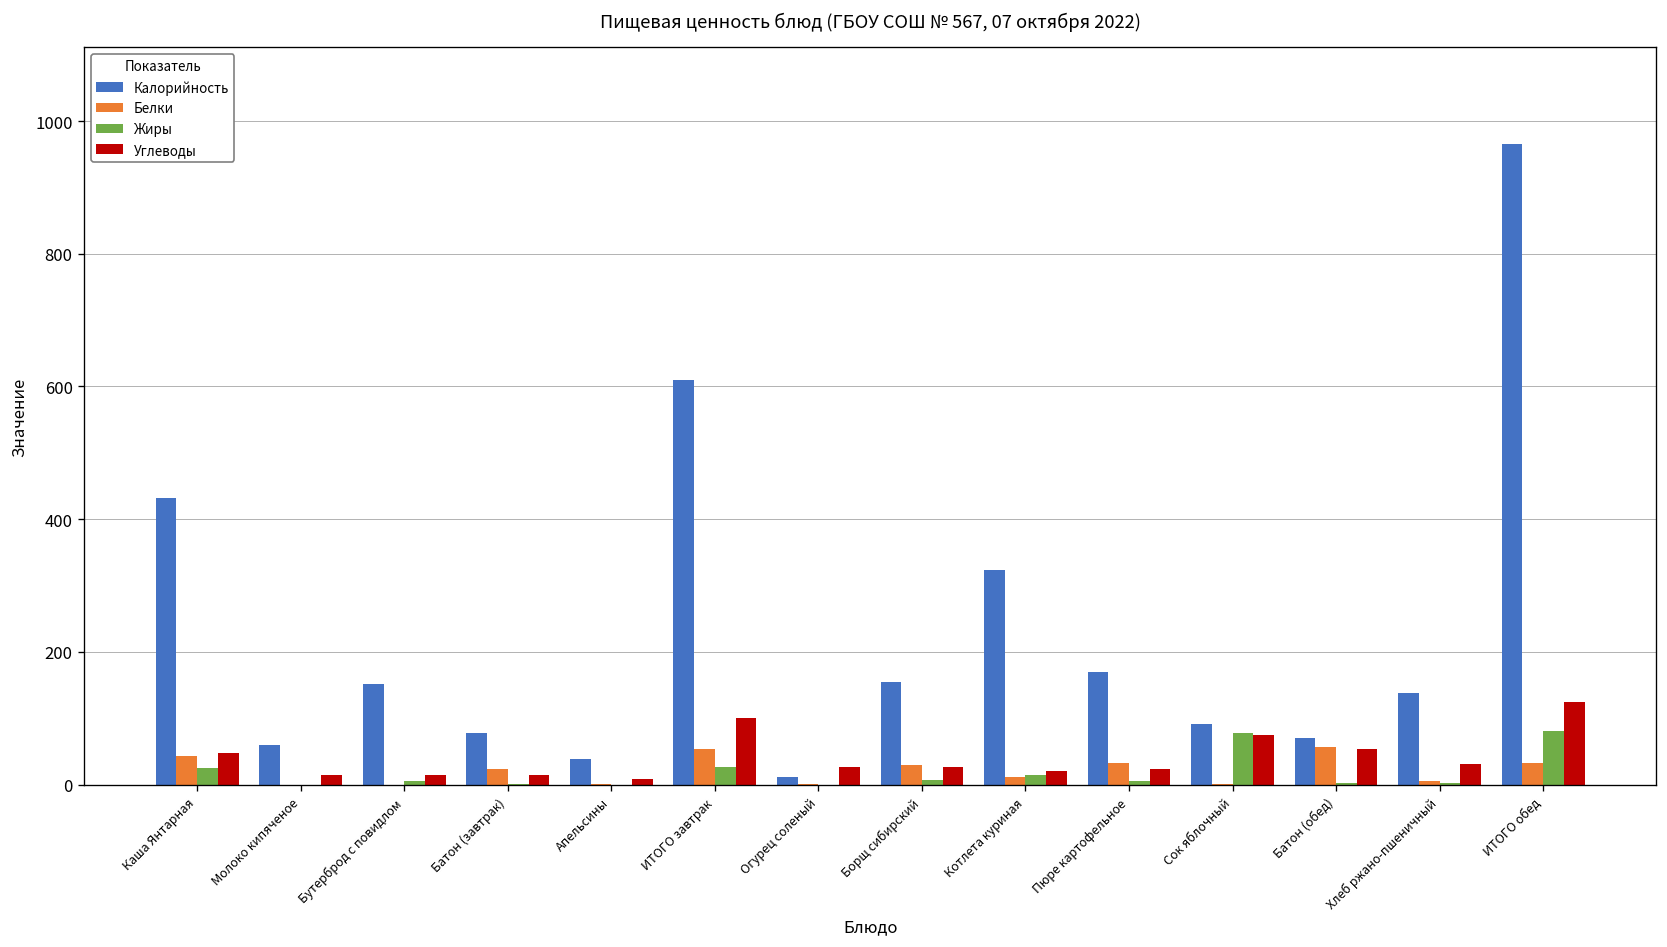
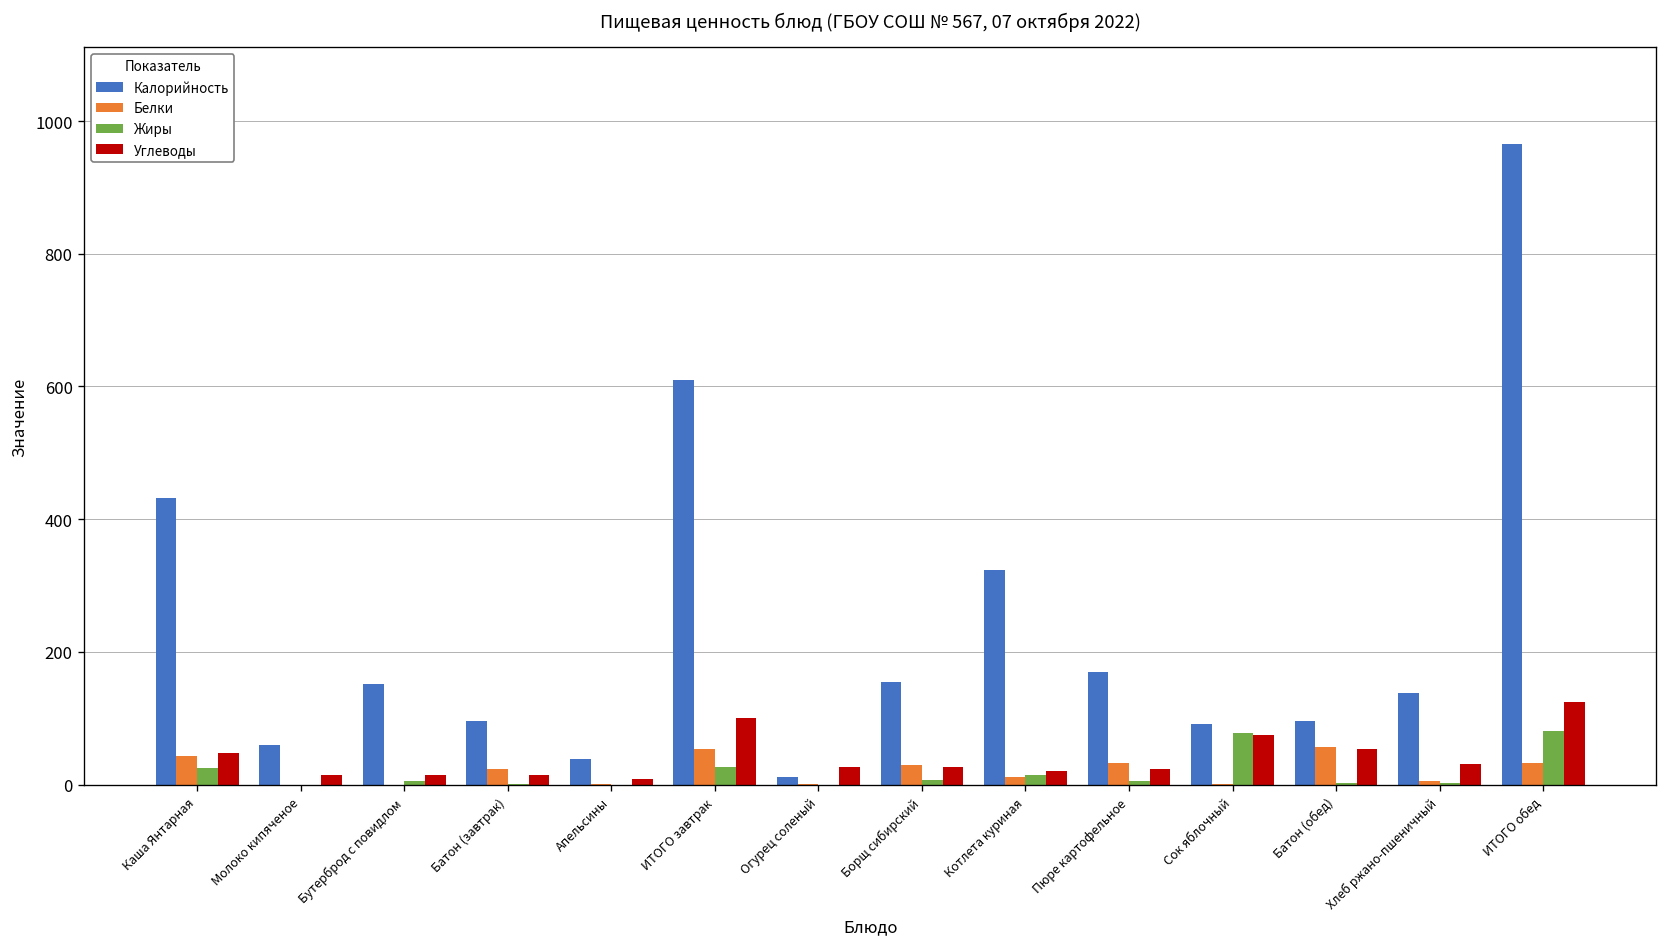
Калорийность, Батон (завтрак): 80 -> 100
Калорийность, Батон (обед): 70 -> 100
